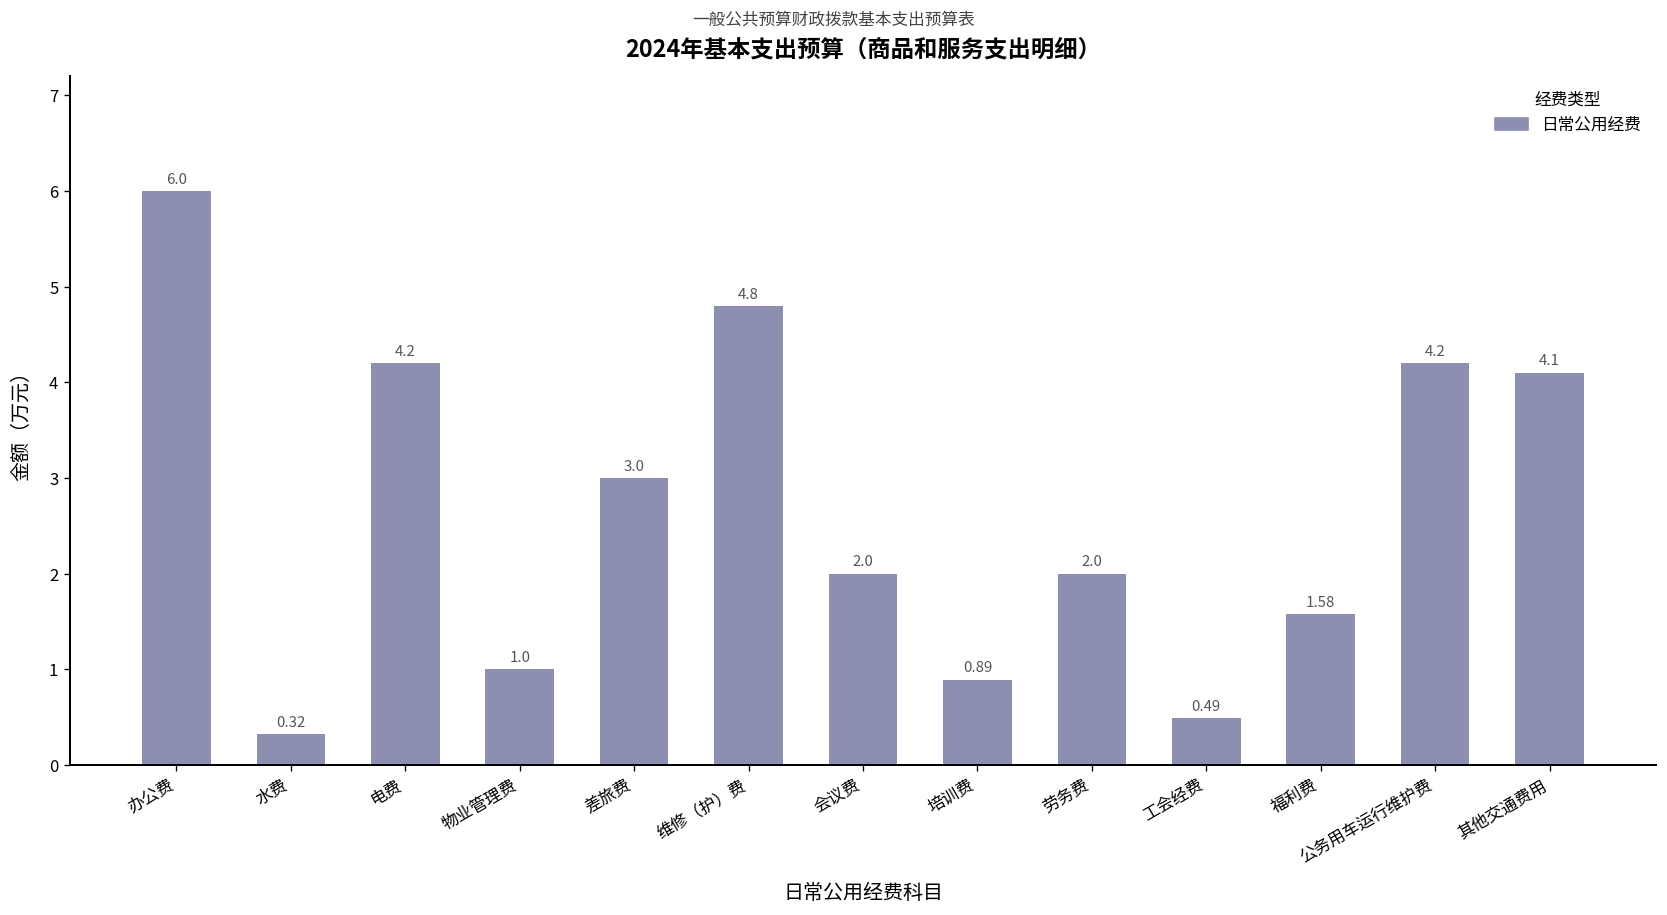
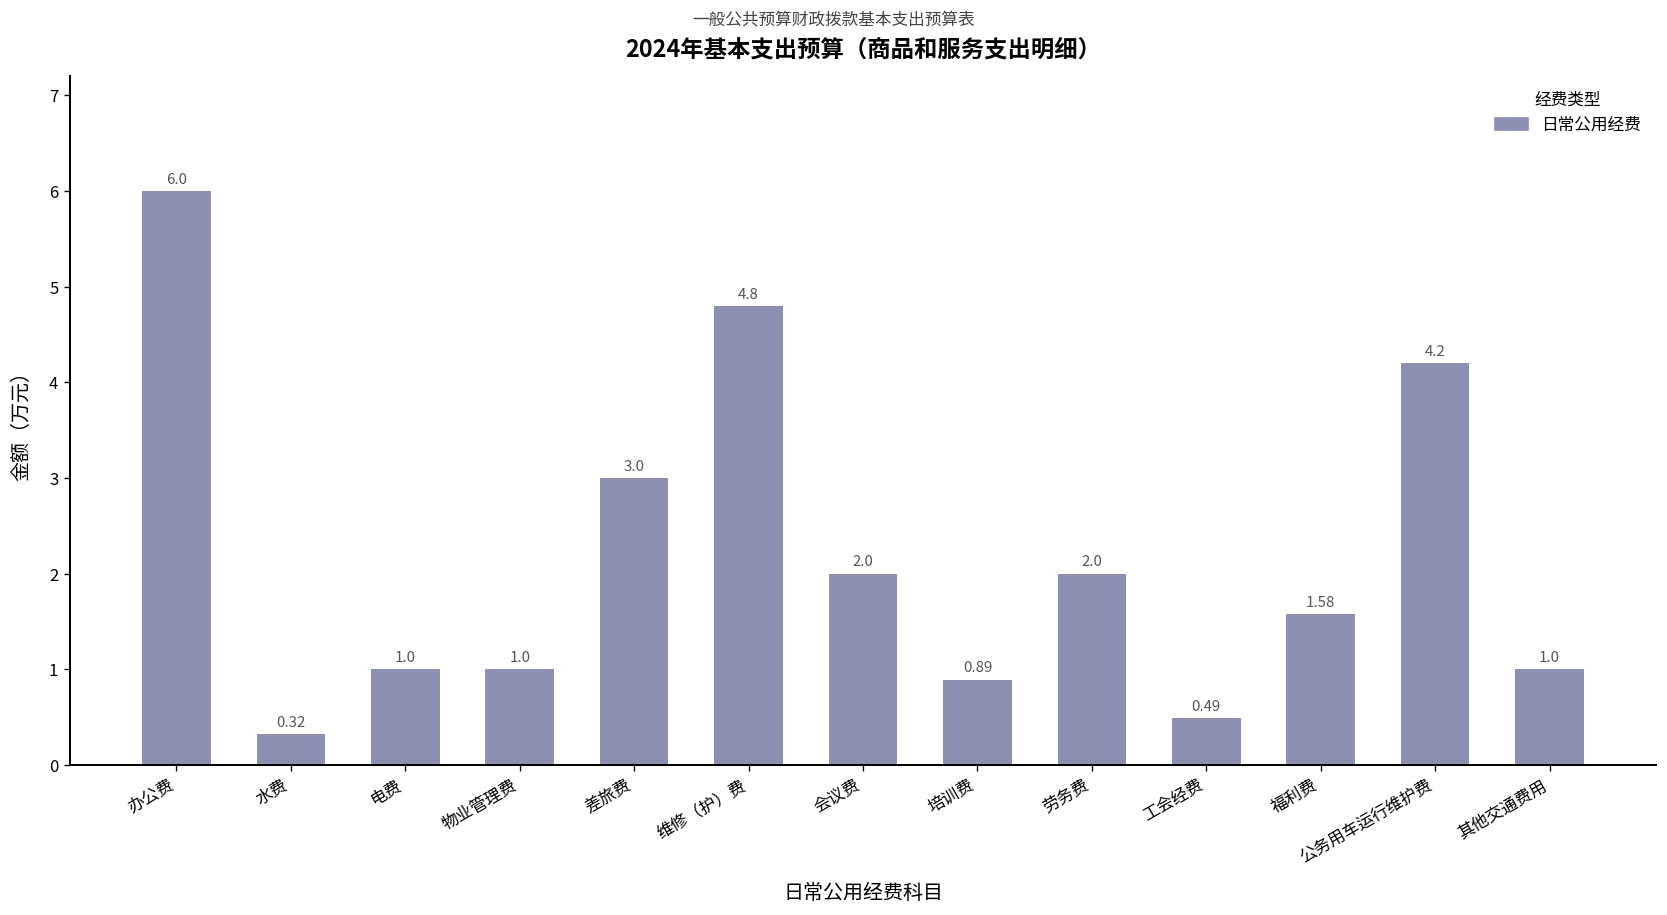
电费: 4.2 -> 1.0
其他交通费用: 4.1 -> 1.0
